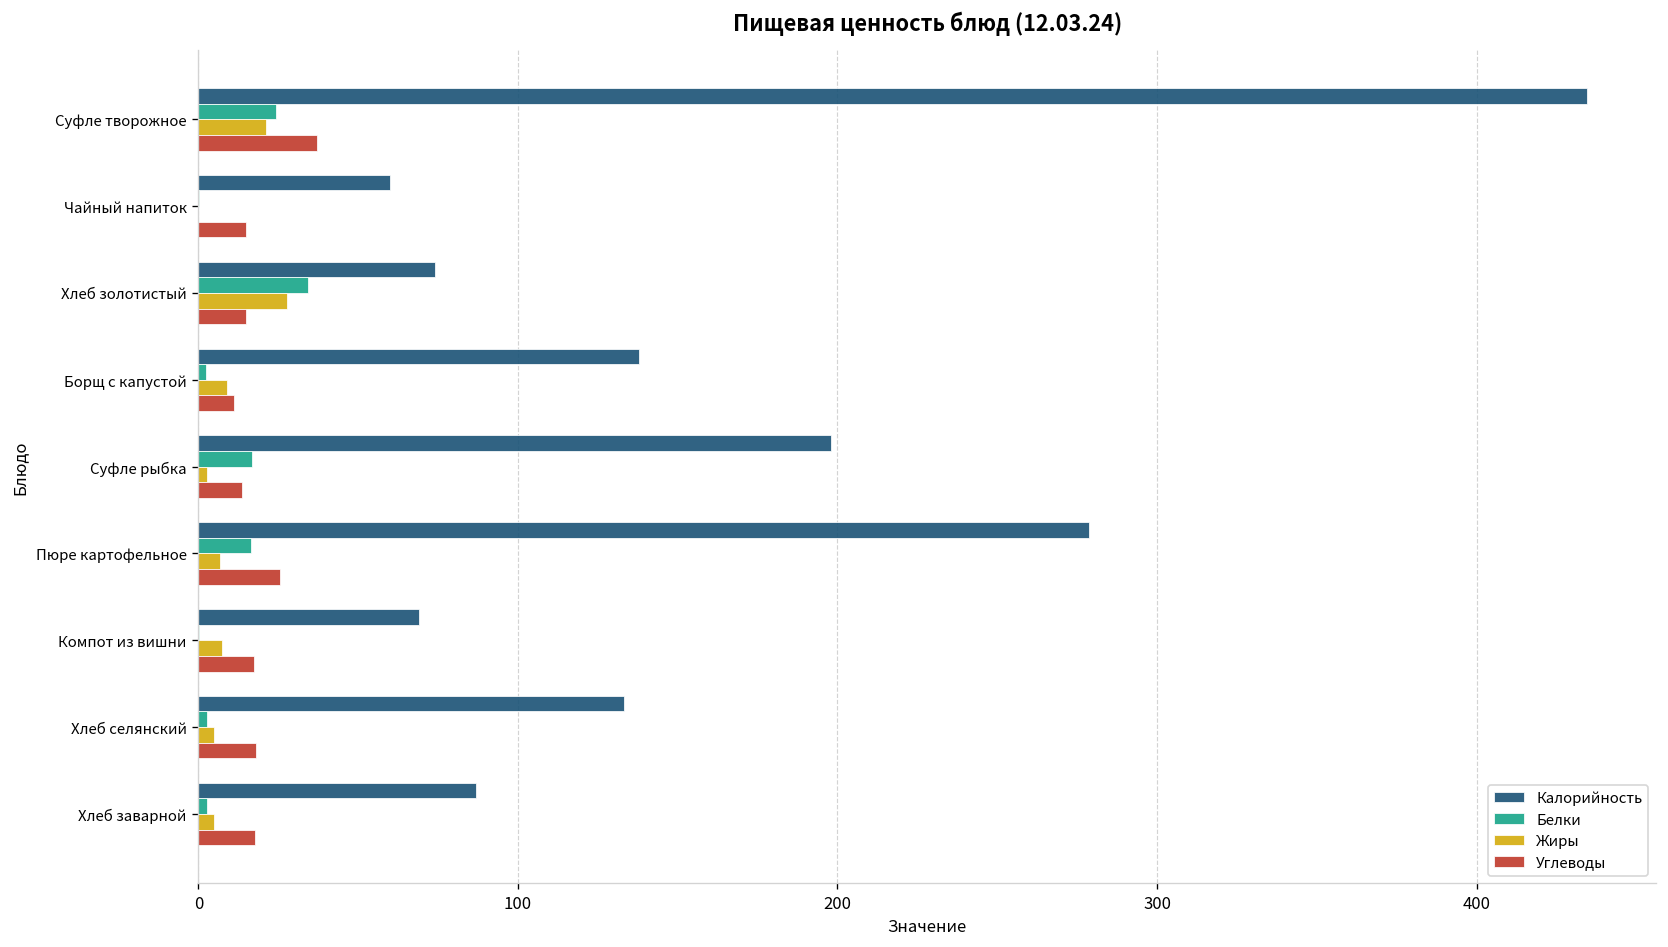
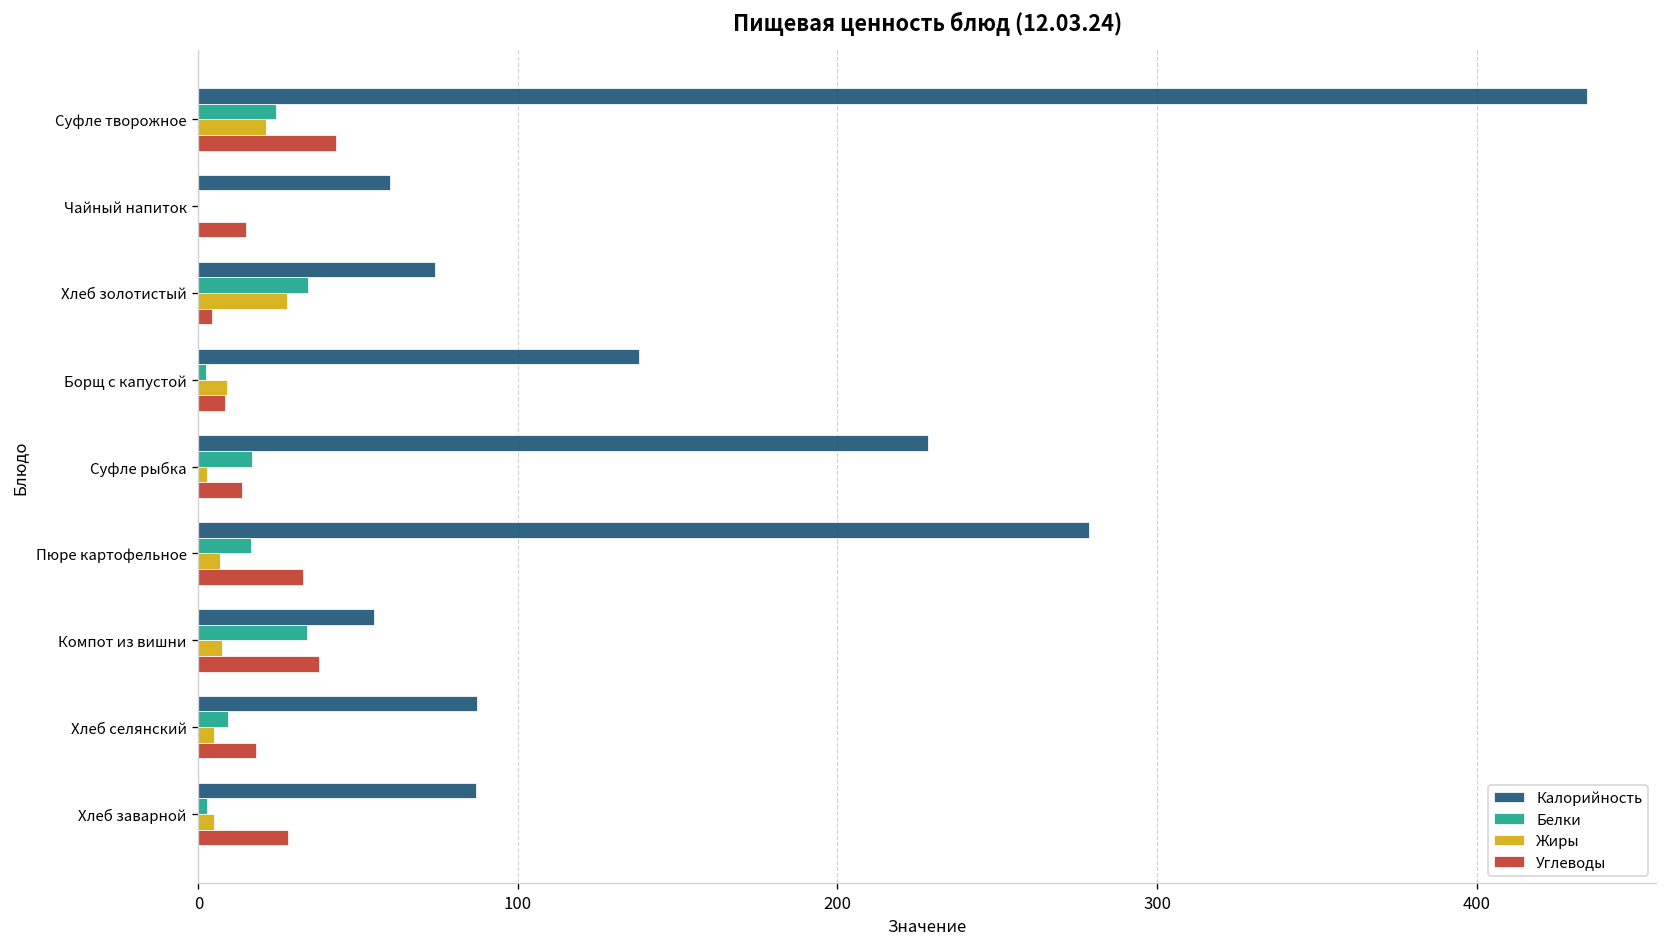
Углеводы, Суфле творожное: 37 -> 43
Углеводы, Хлеб золотистый: 15 -> 4
Углеводы, Борщ с капустой: 11 -> 8
Калорийность, Суфле рыбка: 198 -> 228
Углеводы, Пюре картофельное: 25 -> 33
Калорийность, Компот из вишни: 69 -> 55
Белки, Компот из вишни: 0 -> 34
Углеводы, Компот из вишни: 17 -> 38
Калорийность, Хлеб селянский: 133 -> 87
Белки, Хлеб селянский: 3 -> 9
Углеводы, Хлеб заварной: 18 -> 28
